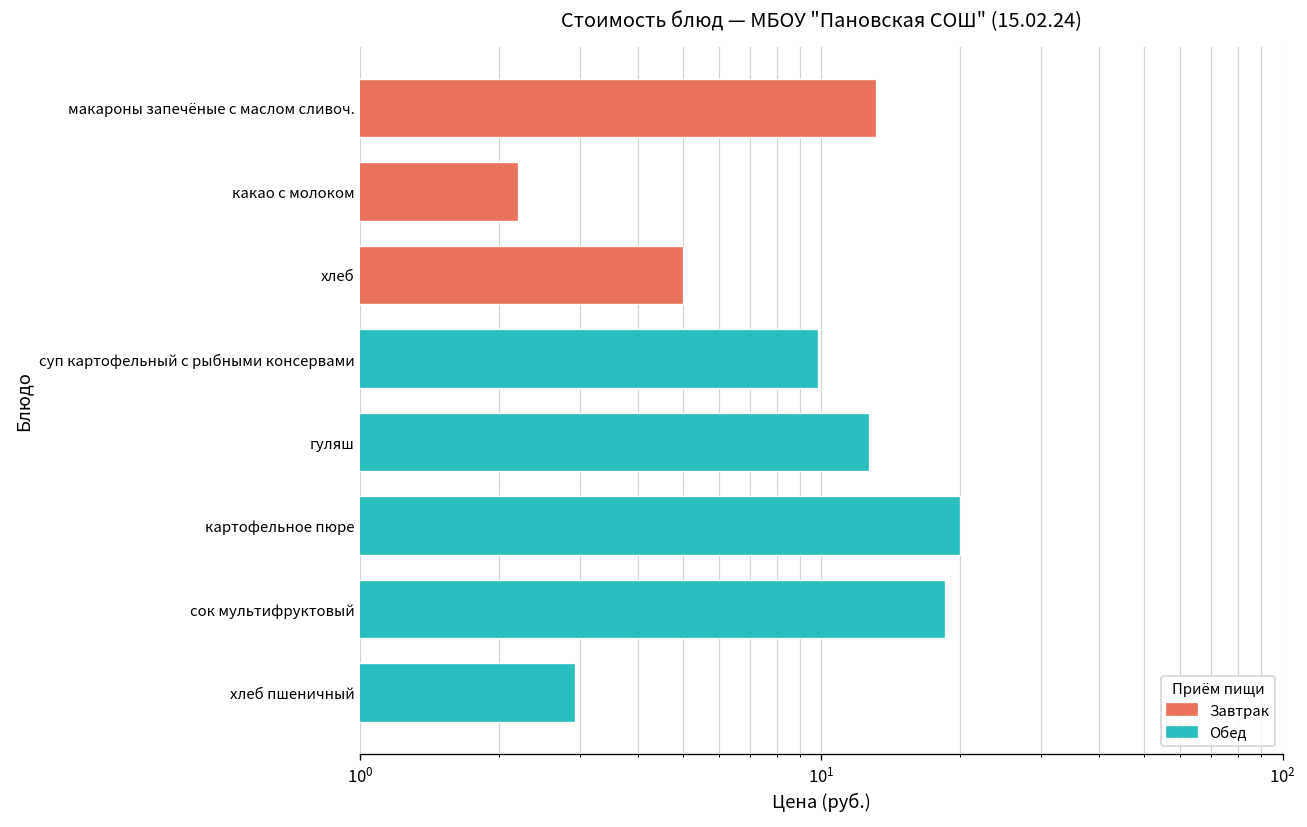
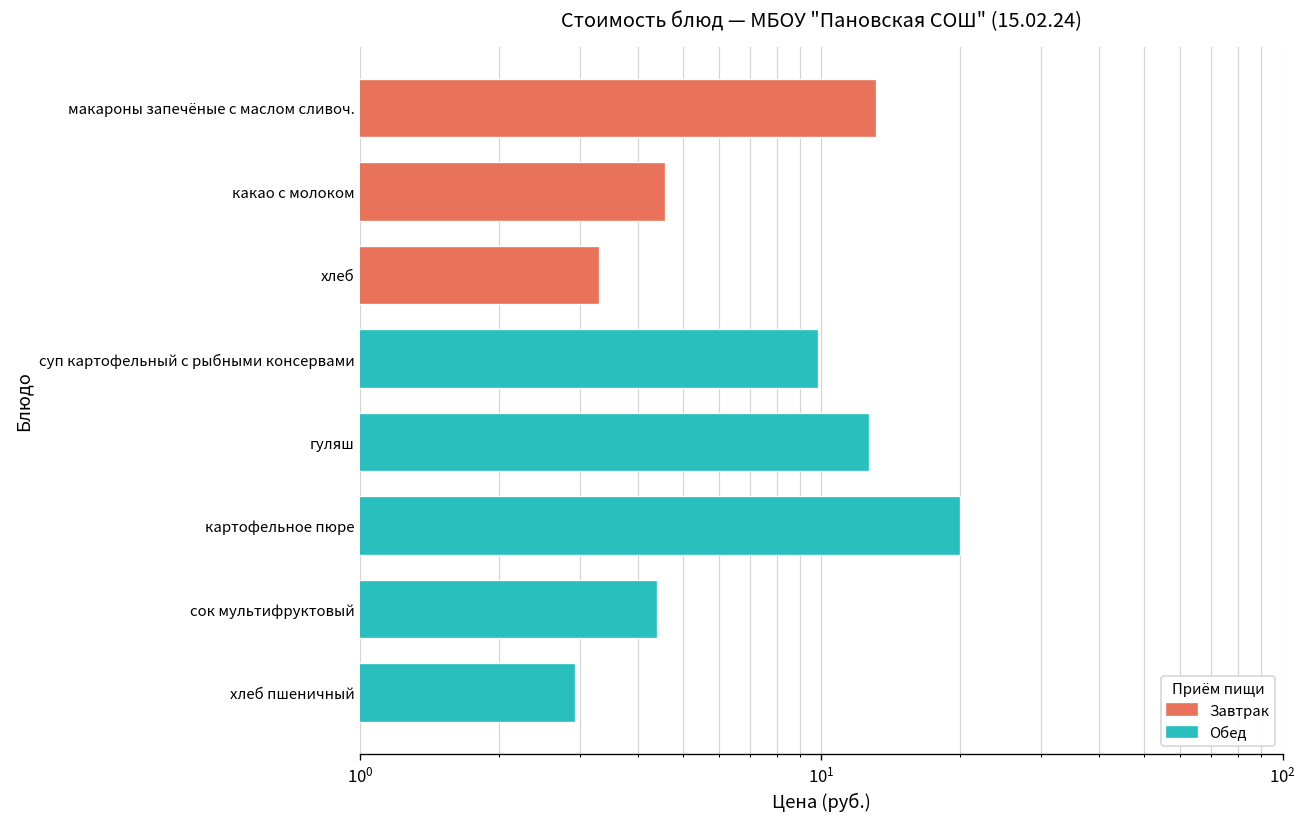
какао с молоком: 2.2 -> 4.6
хлеб: 5.0 -> 3.3
сок мультифруктовый: 19 -> 4.4
